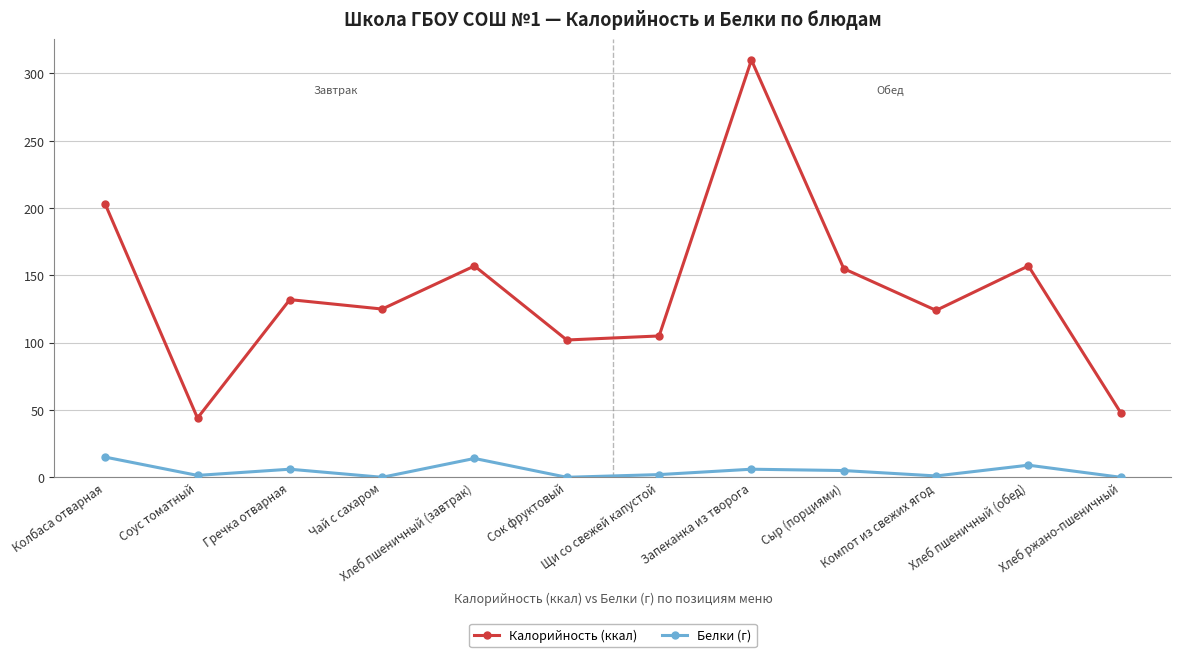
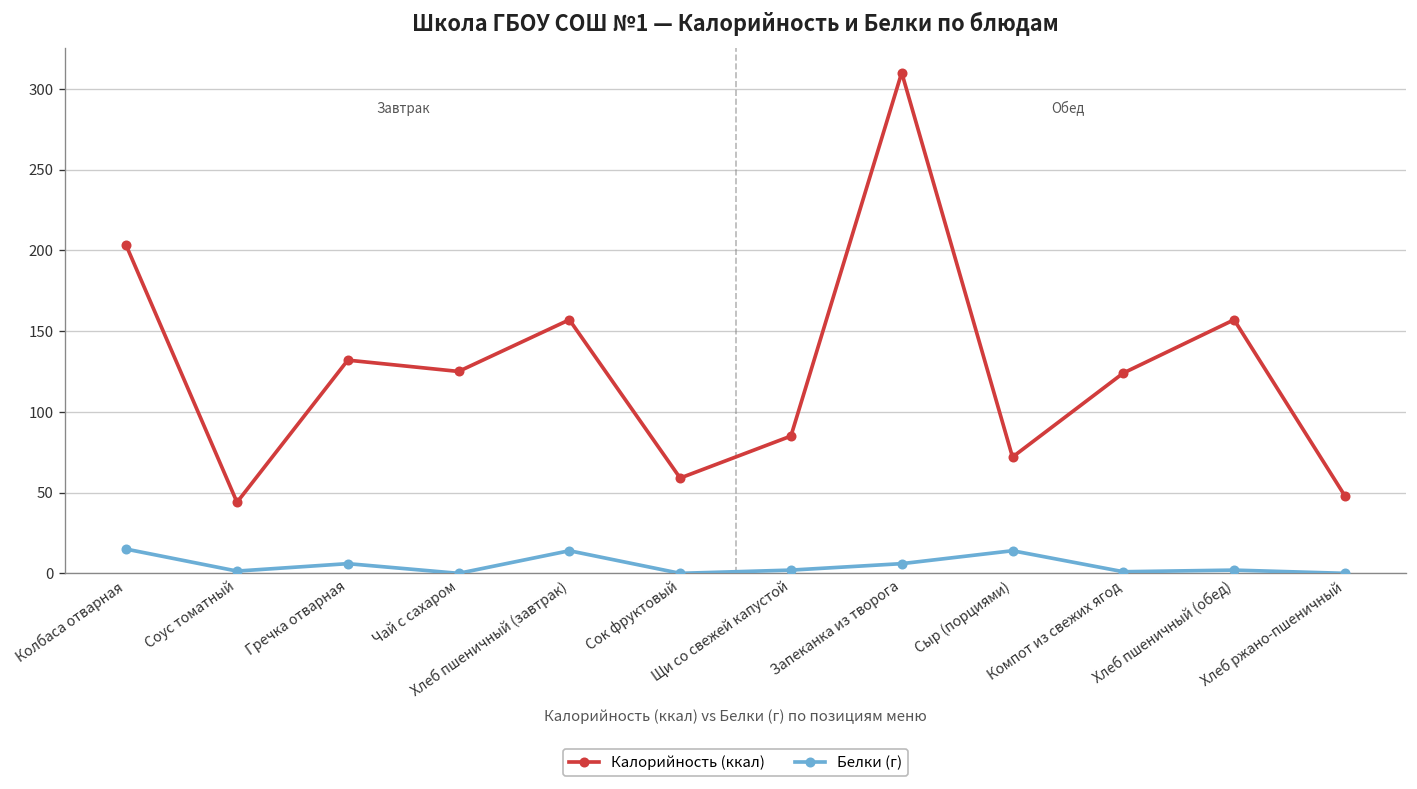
Калорийность (ккал), Сок фруктовый: 102 -> 59
Калорийность (ккал), Щи со свежей капустой: 105 -> 85
Калорийность (ккал), Сыр (порциями): 155 -> 72
Белки (г), Сыр (порциями): 5 -> 14
Белки (г), Хлеб пшеничный (обед): 9 -> 2
